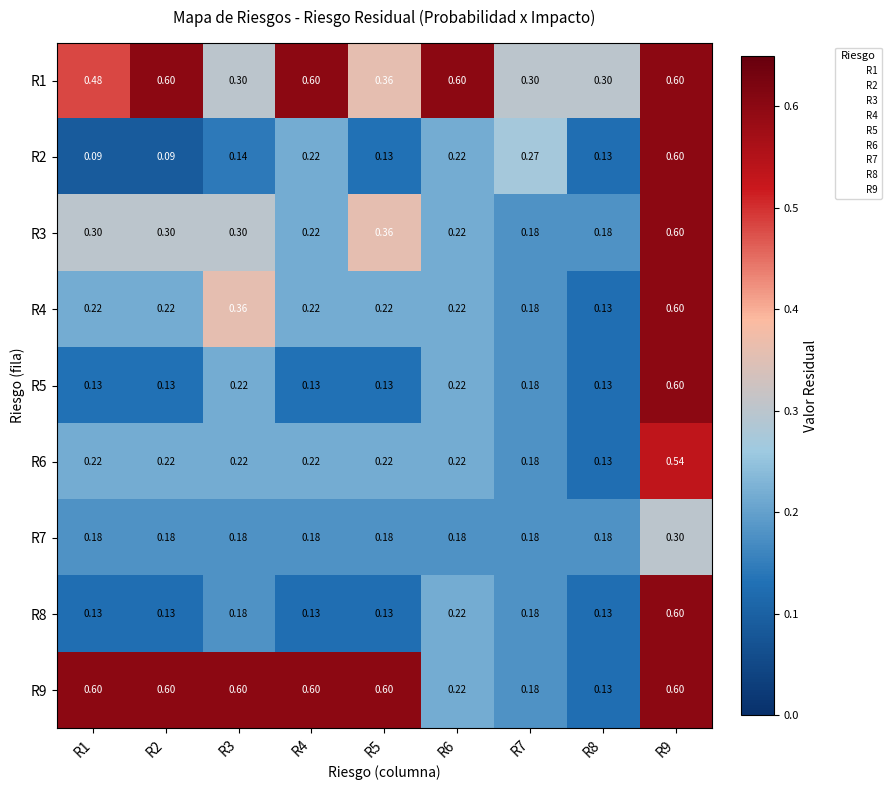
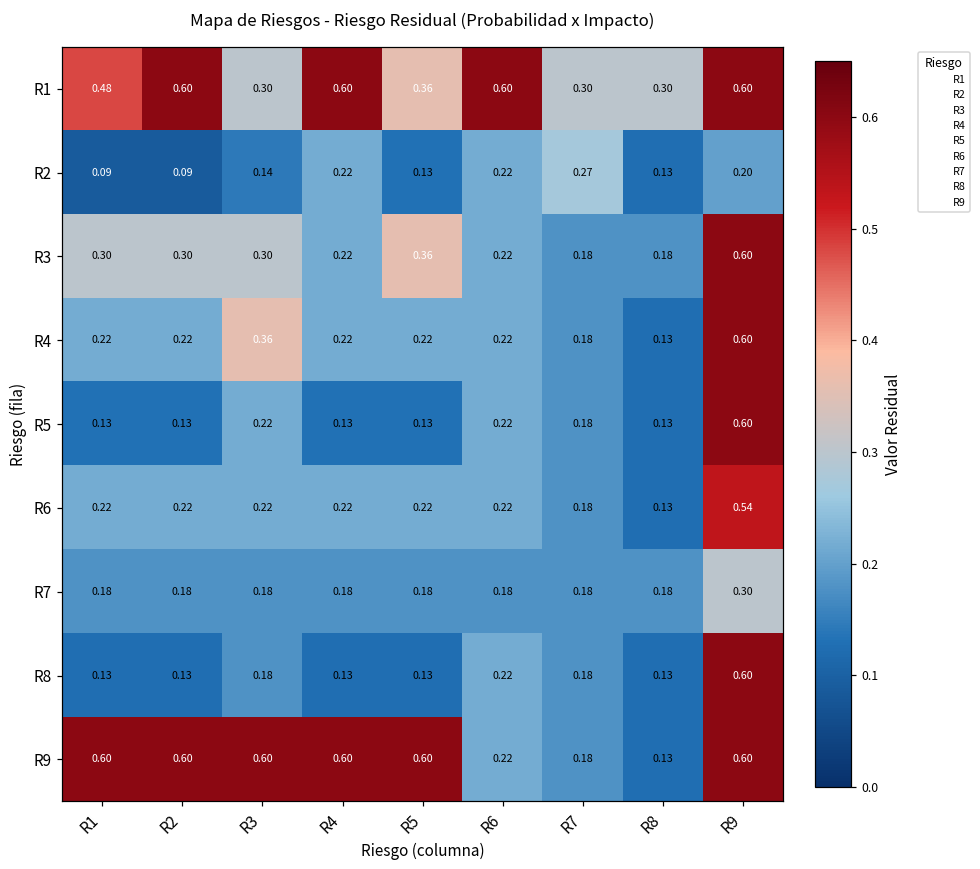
R2, R9: 0.60 -> 0.20
